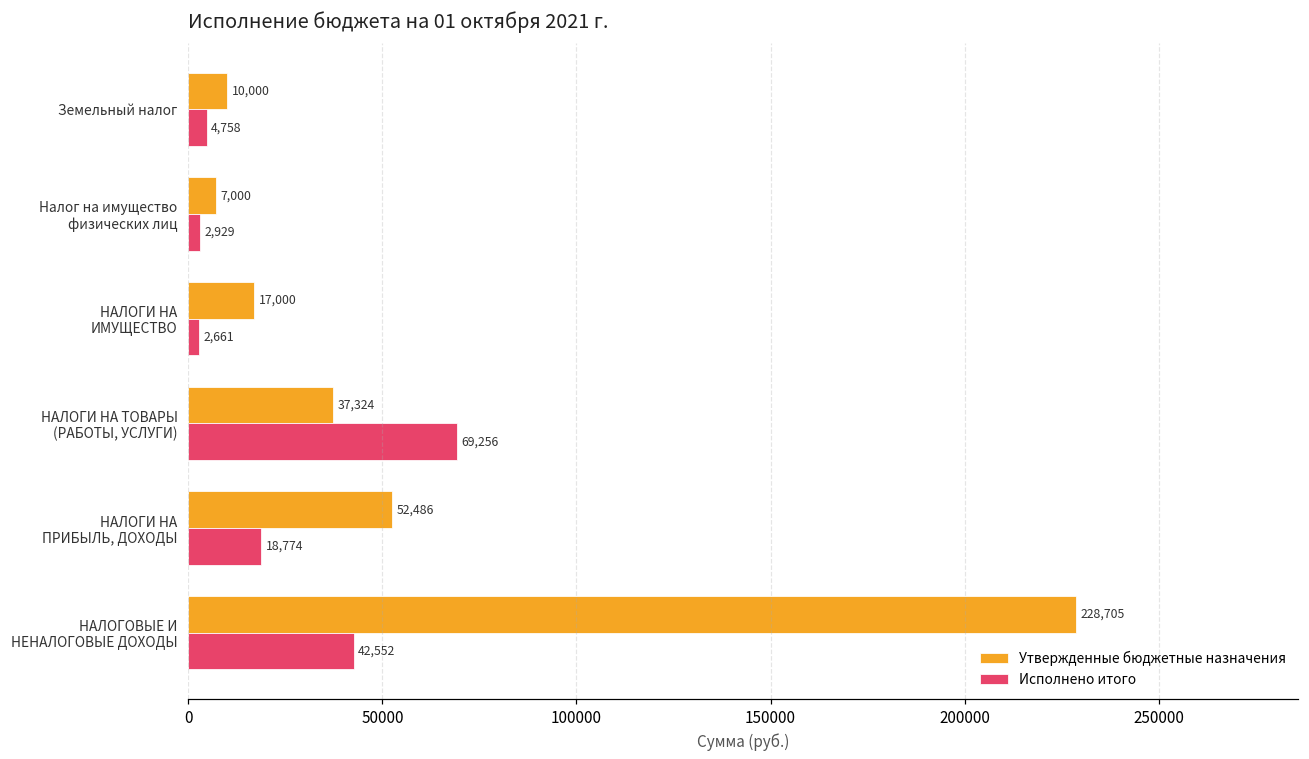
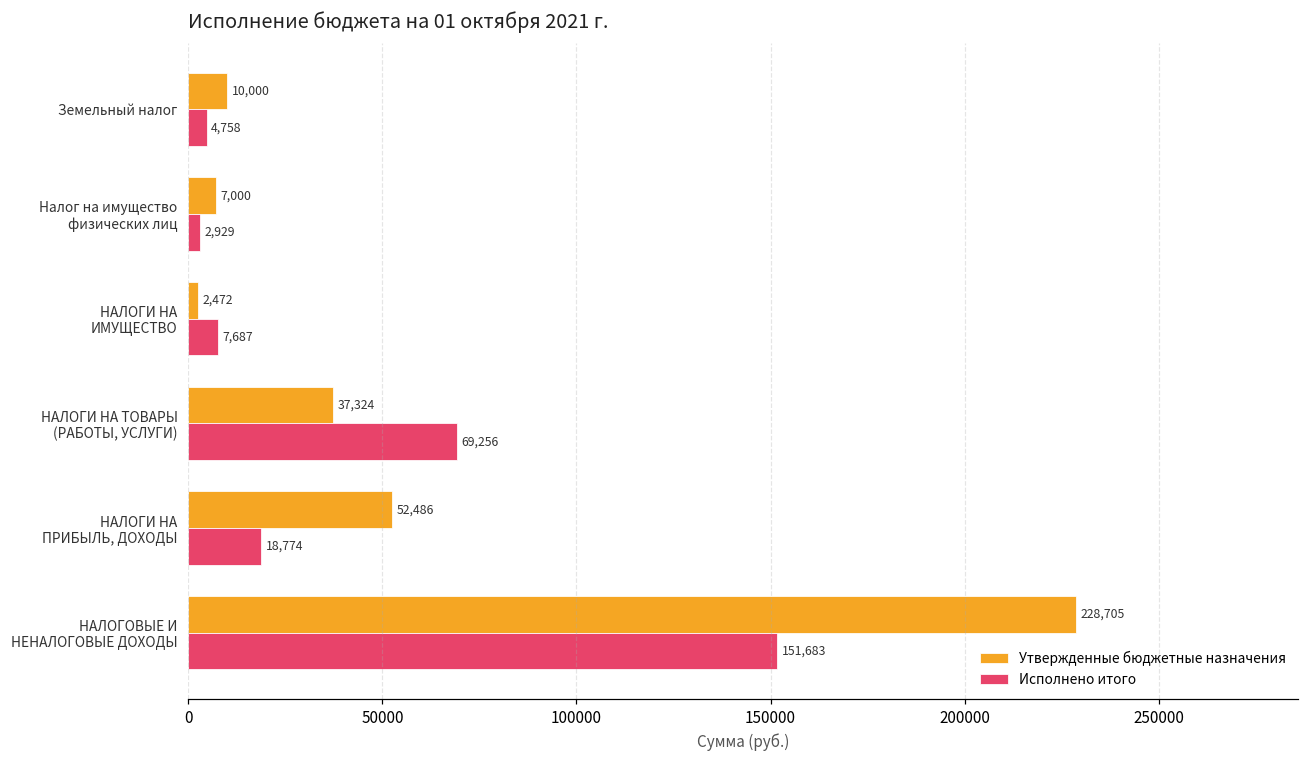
Утвержденные бюджетные назначения, НАЛОГИ НА ИМУЩЕСТВО: 17,000 -> 2,472
Исполнено итого, НАЛОГИ НА ИМУЩЕСТВО: 2,661 -> 7,687
Исполнено итого, НАЛОГОВЫЕ И НЕНАЛОГОВЫЕ ДОХОДЫ: 42,552 -> 151,683
